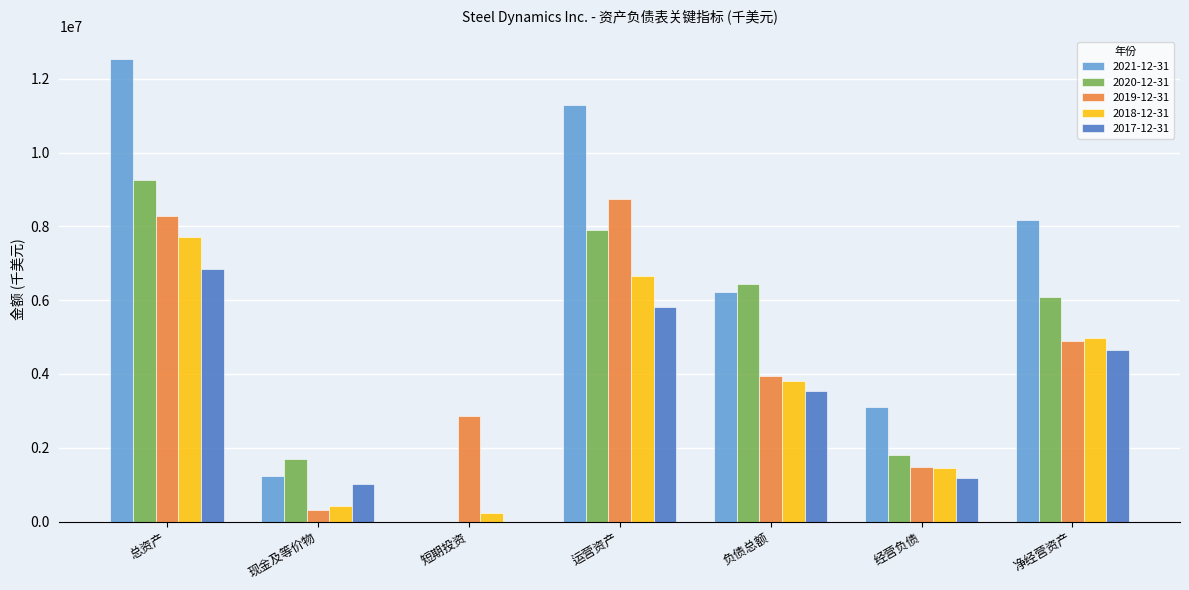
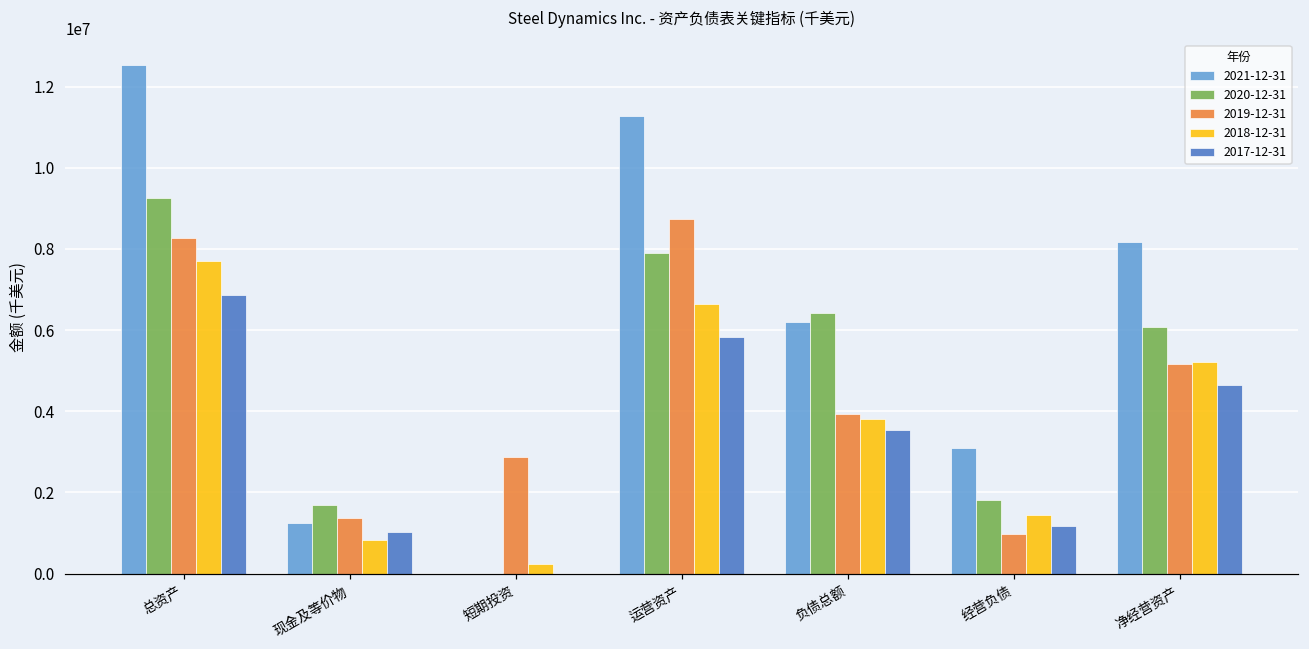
2019-12-31, 现金及等价物: 300000 -> 1400000
2018-12-31, 现金及等价物: 400000 -> 800000
2019-12-31, 经营负债: 1500000 -> 1000000
2019-12-31, 净经营资产: 4900000 -> 5200000
2018-12-31, 净经营资产: 5000000 -> 5200000
